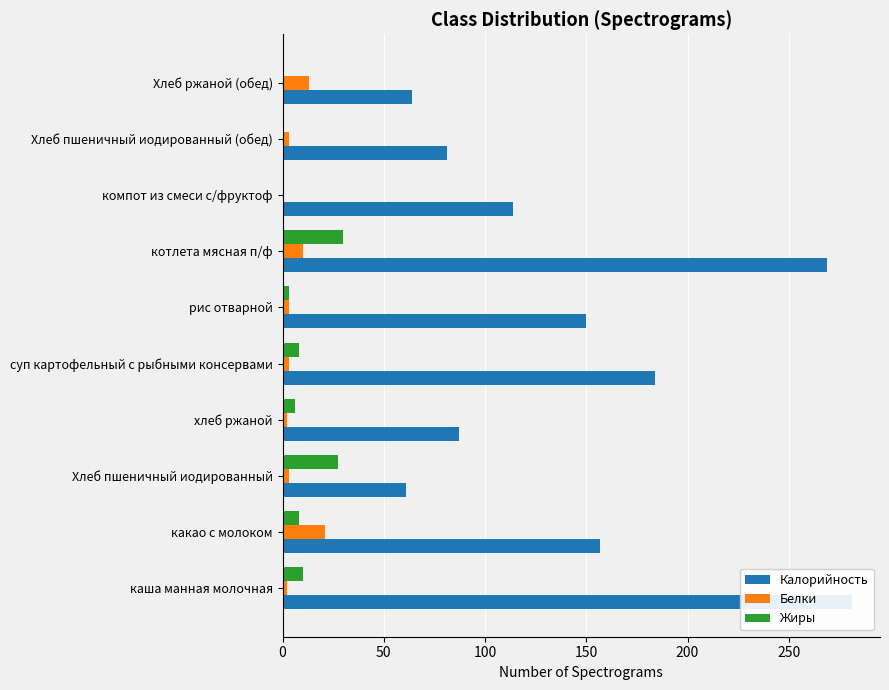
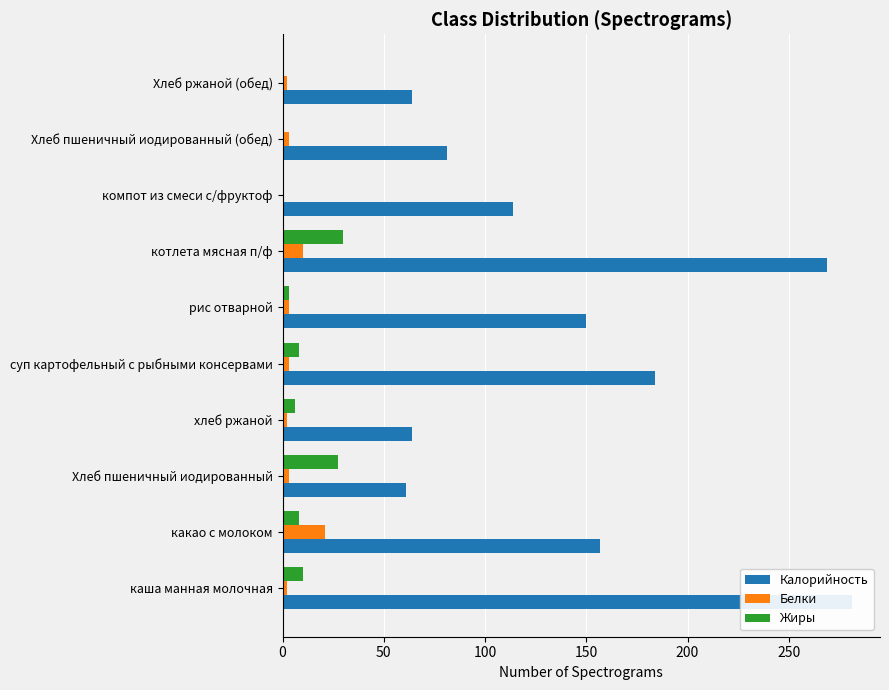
Белки, Хлеб ржаной (обед): 13 -> 2
Калорийность, хлеб ржаной: 87 -> 64
